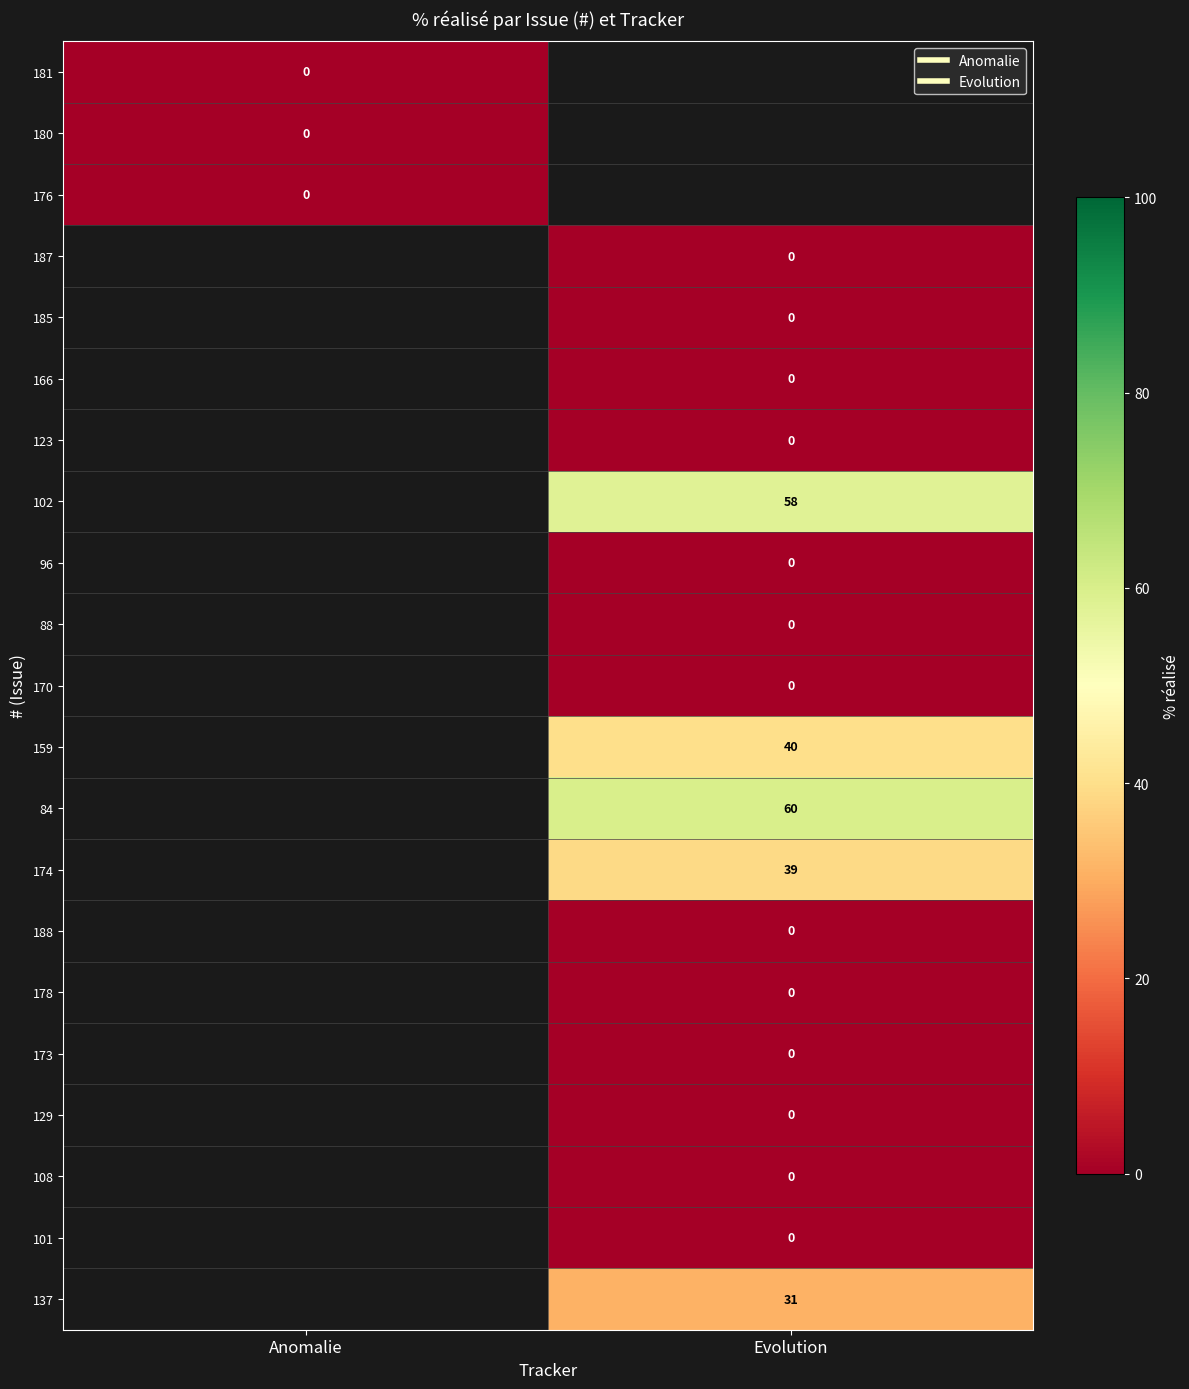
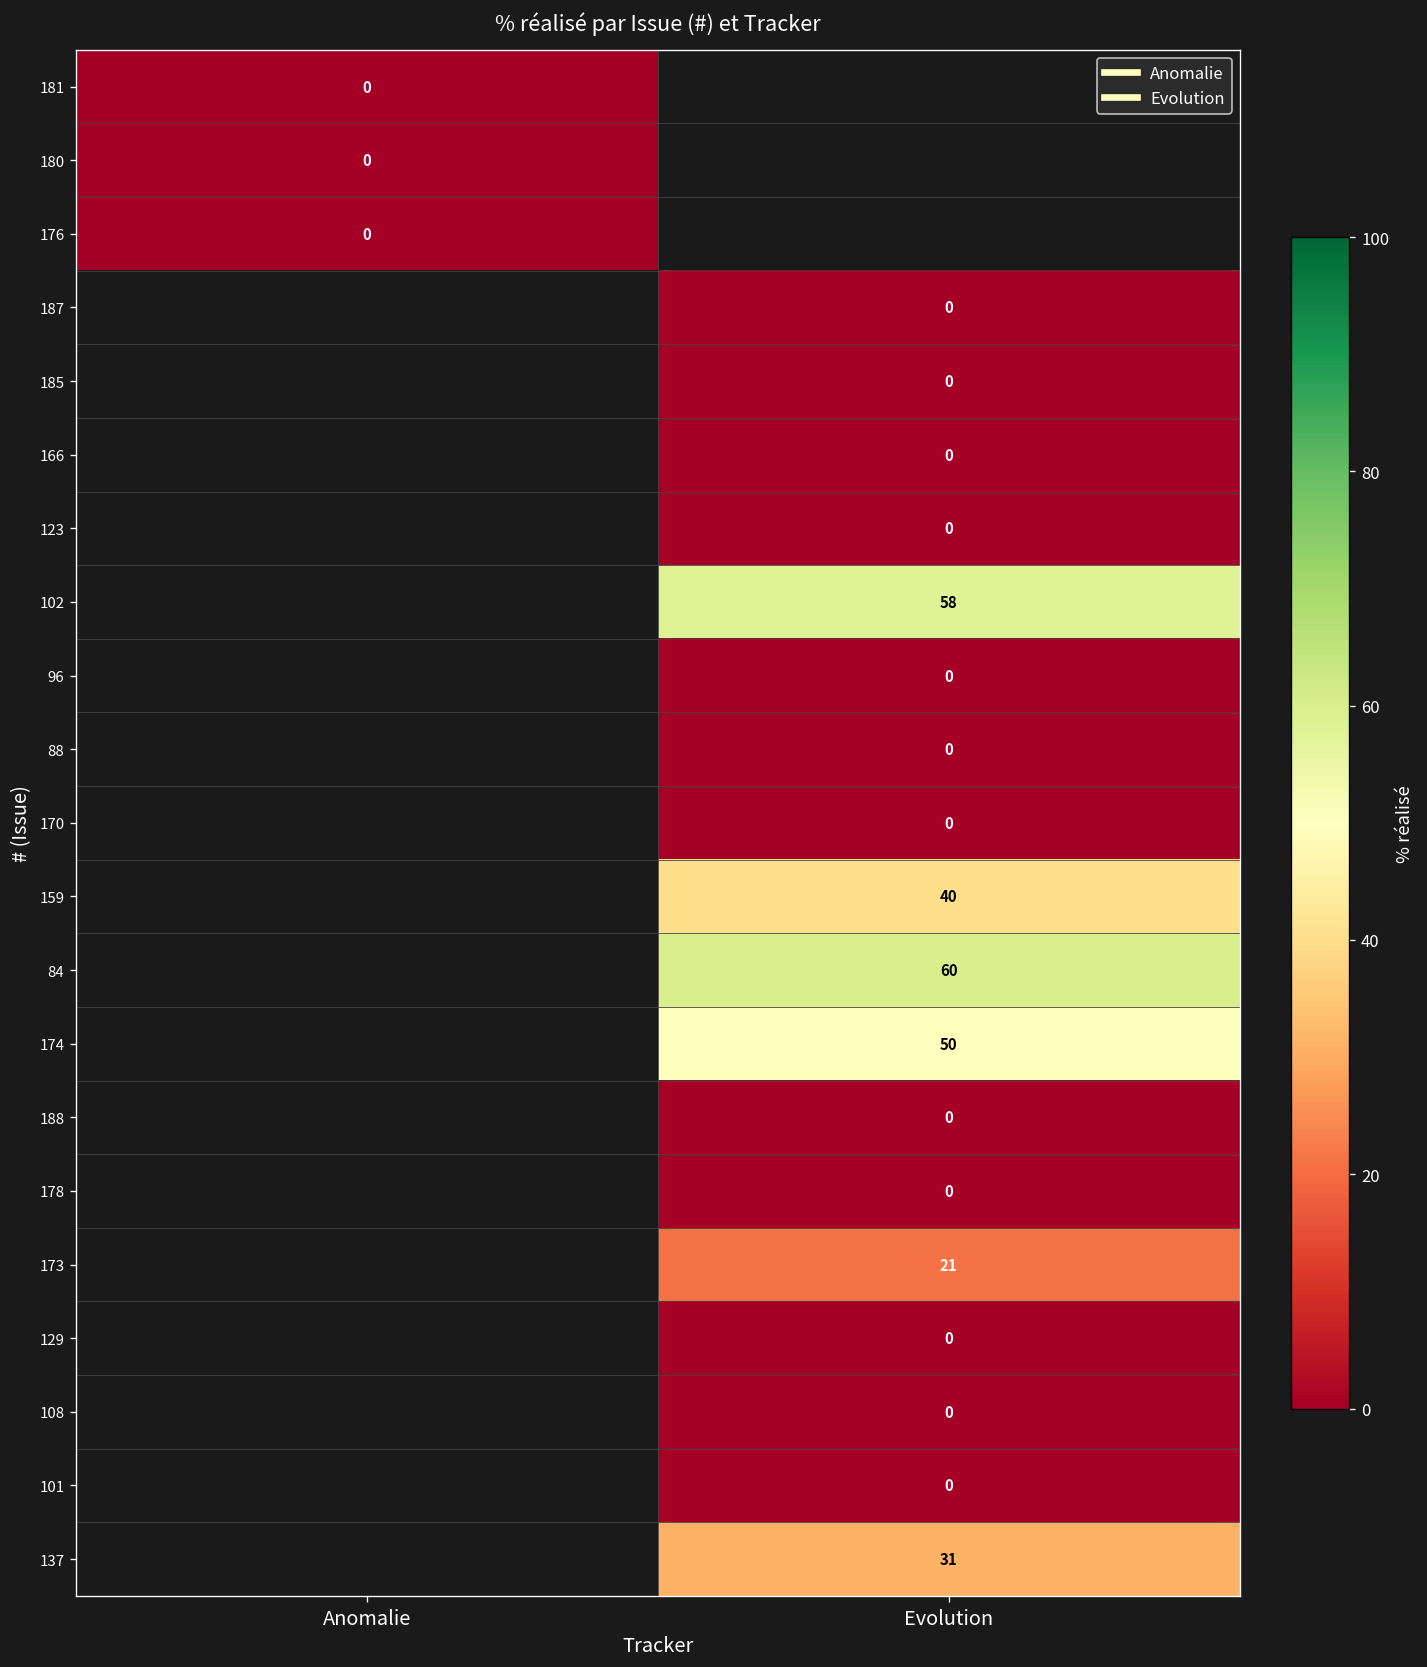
174, Evolution: 39 -> 50
173, Evolution: 0 -> 21
